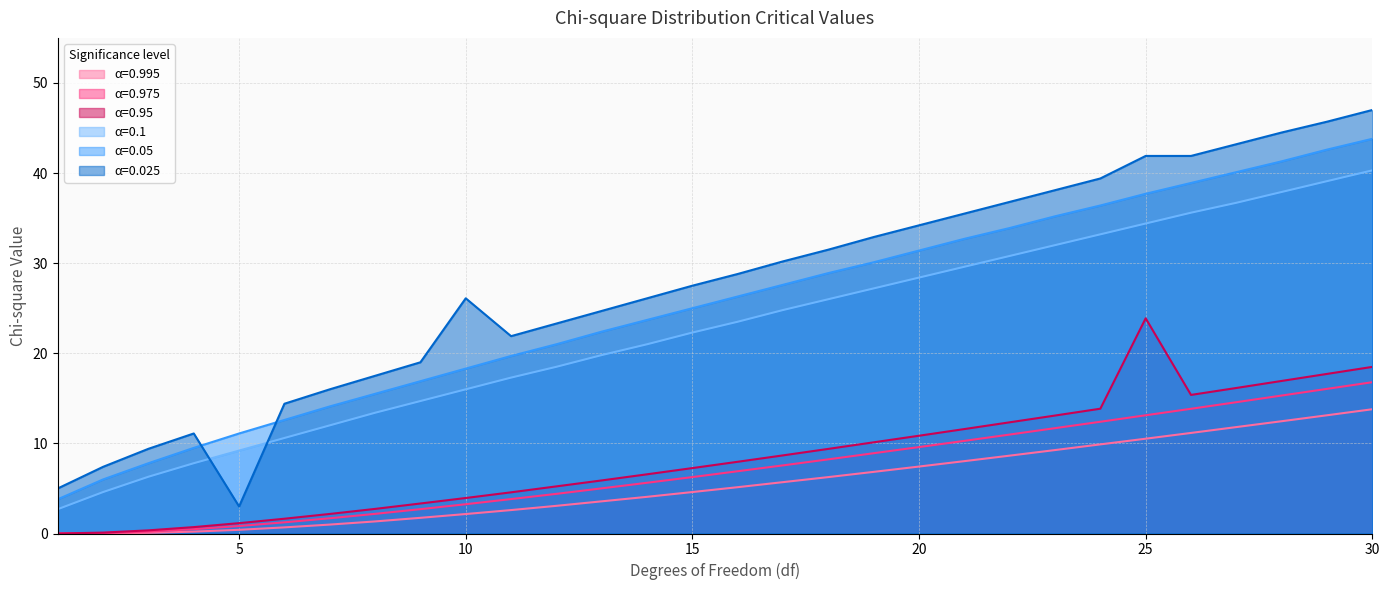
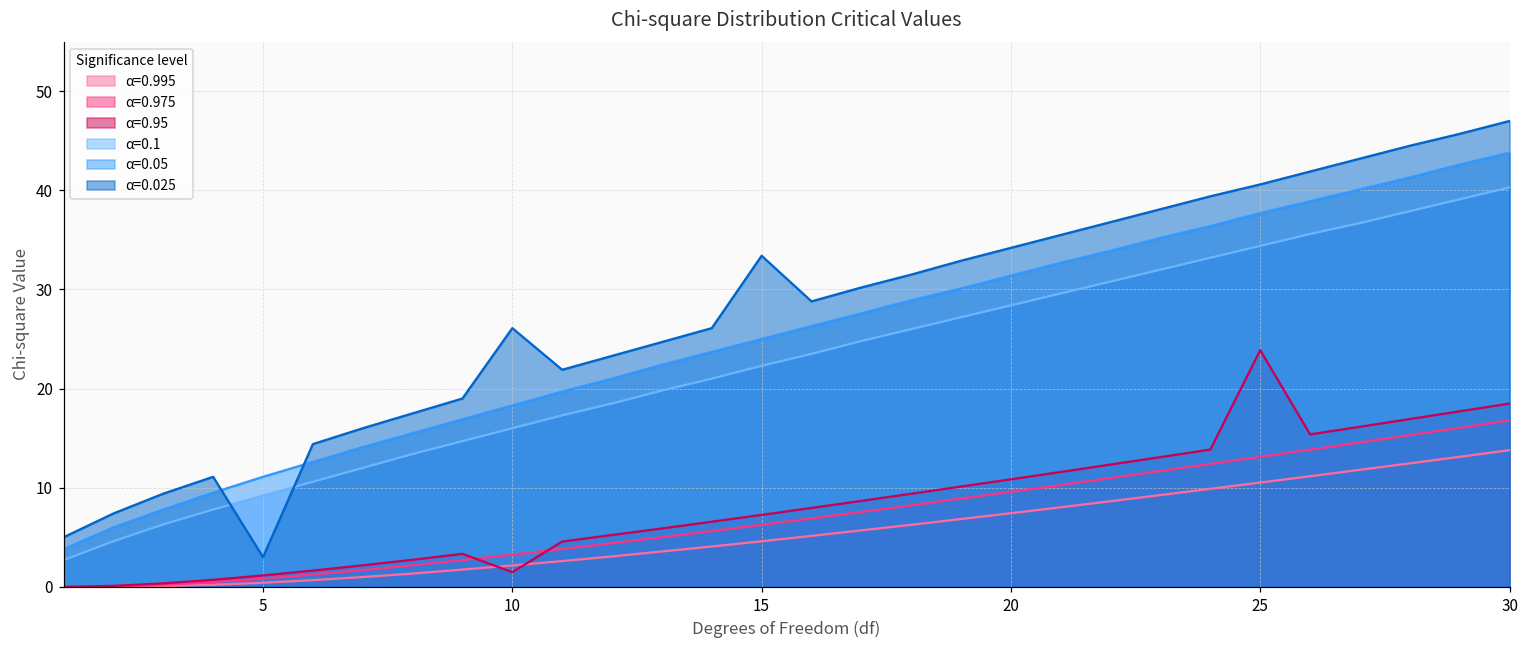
α=0.95, 10: 4 -> 1
α=0.025, 15: 28 -> 33
α=0.025, 25: 42 -> 41
